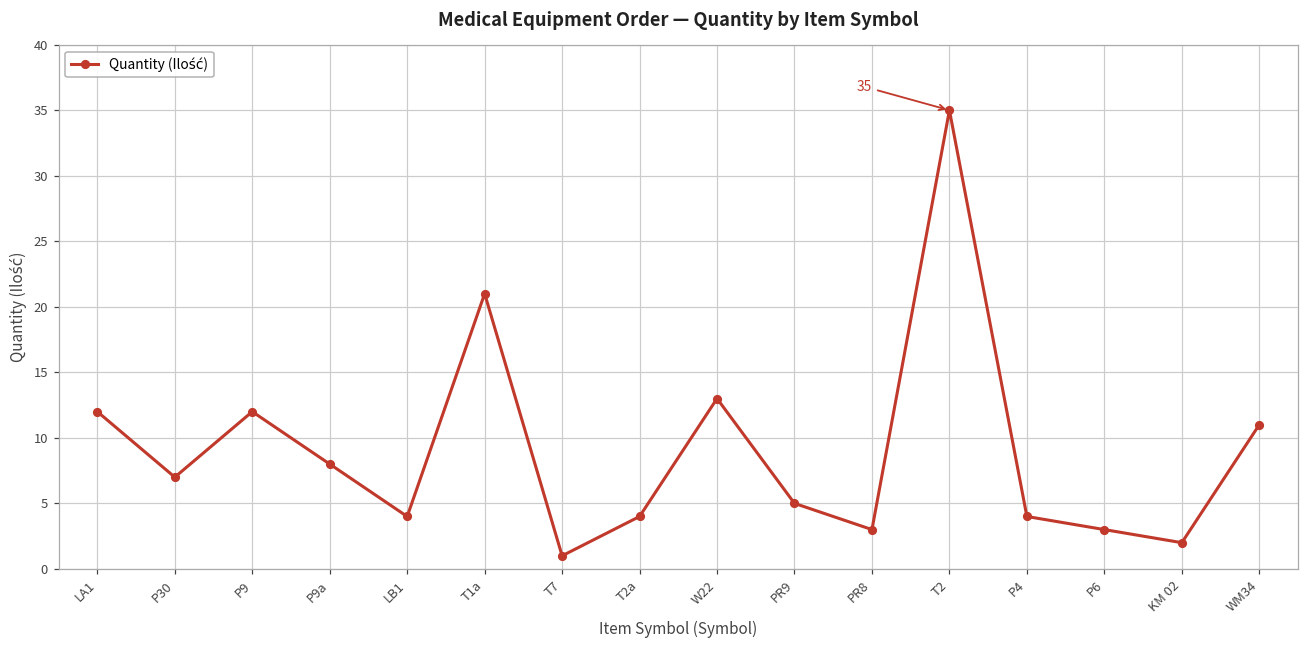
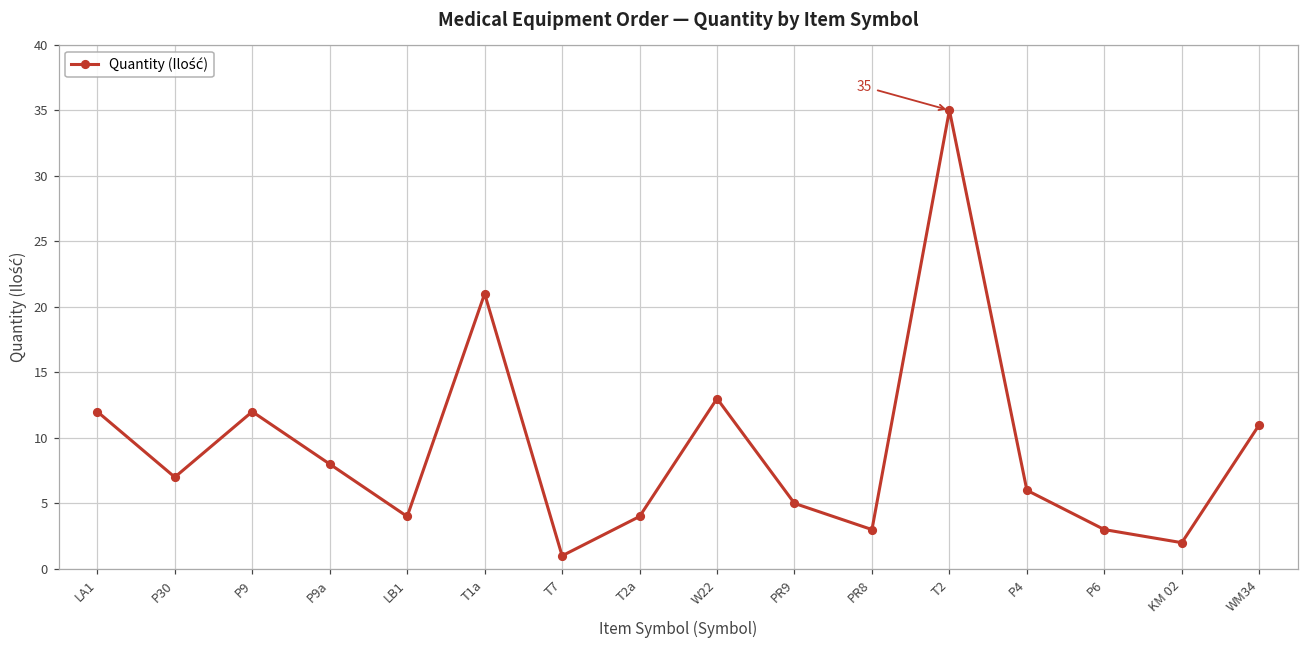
P4: 4 -> 6
